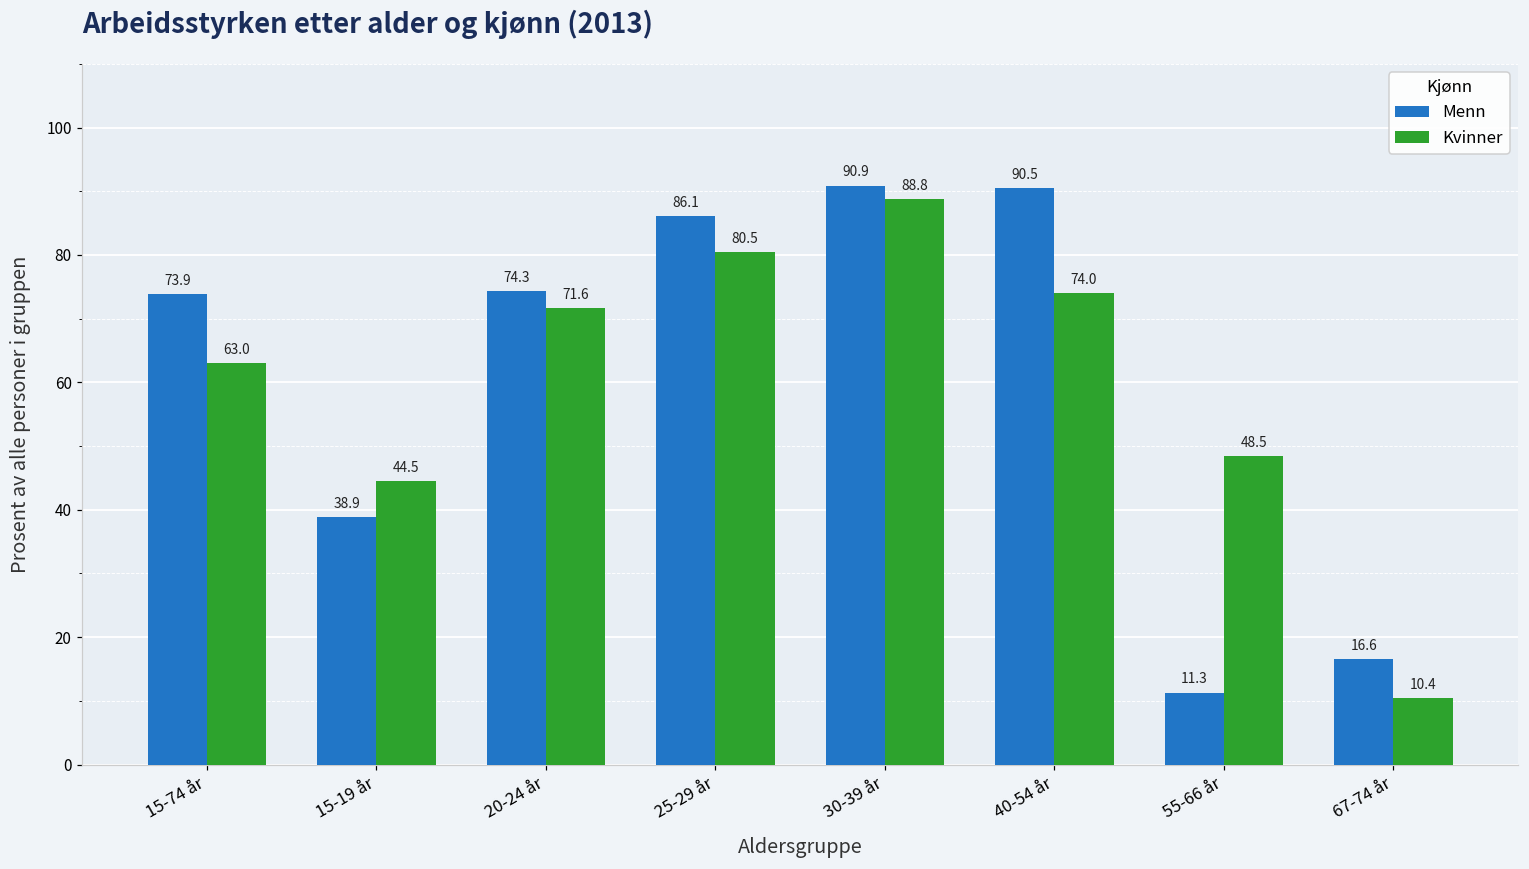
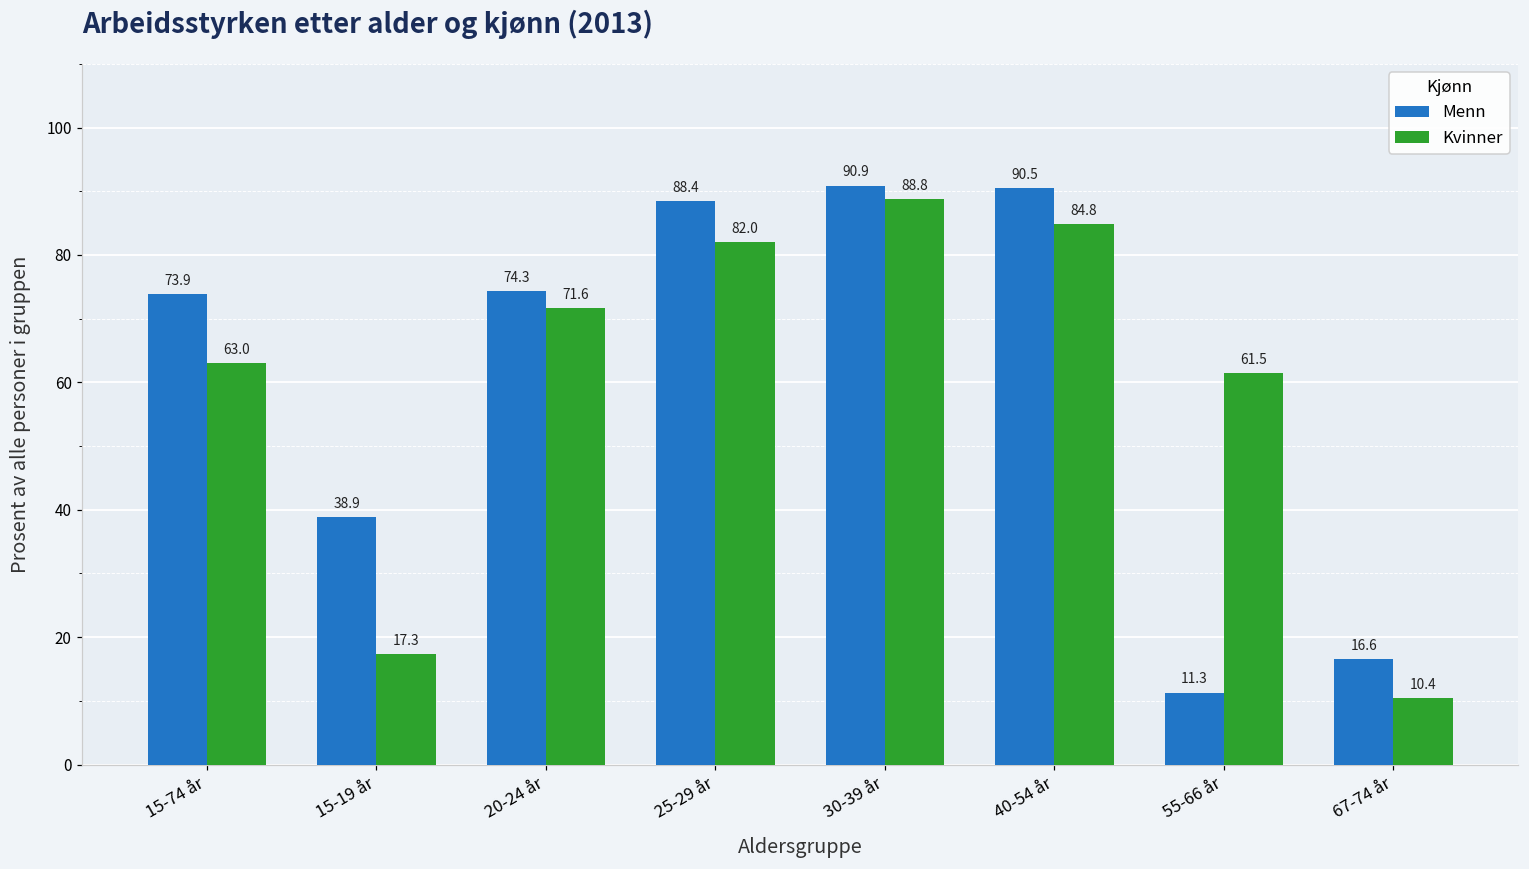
Kvinner, 15-19 år: 44.5 -> 17.3
Menn, 25-29 år: 86.1 -> 88.4
Kvinner, 25-29 år: 80.5 -> 82.0
Kvinner, 40-54 år: 74.0 -> 84.8
Kvinner, 55-66 år: 48.5 -> 61.5
